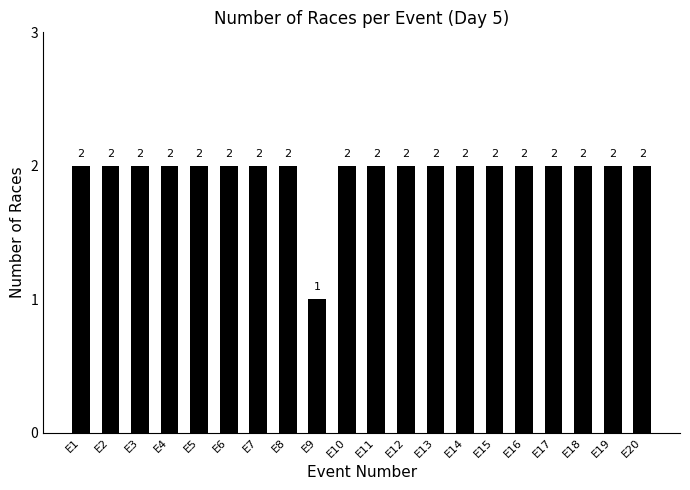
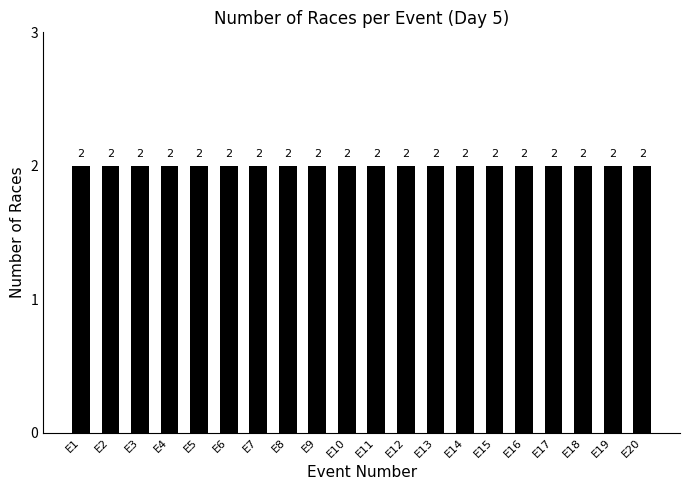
E9: 1 -> 2
